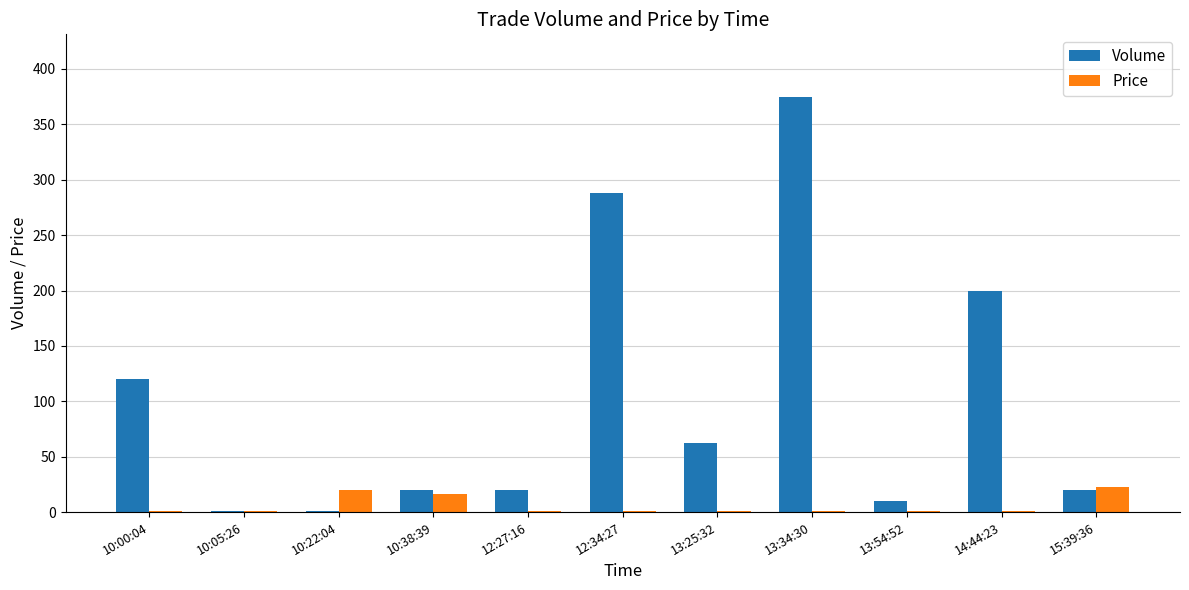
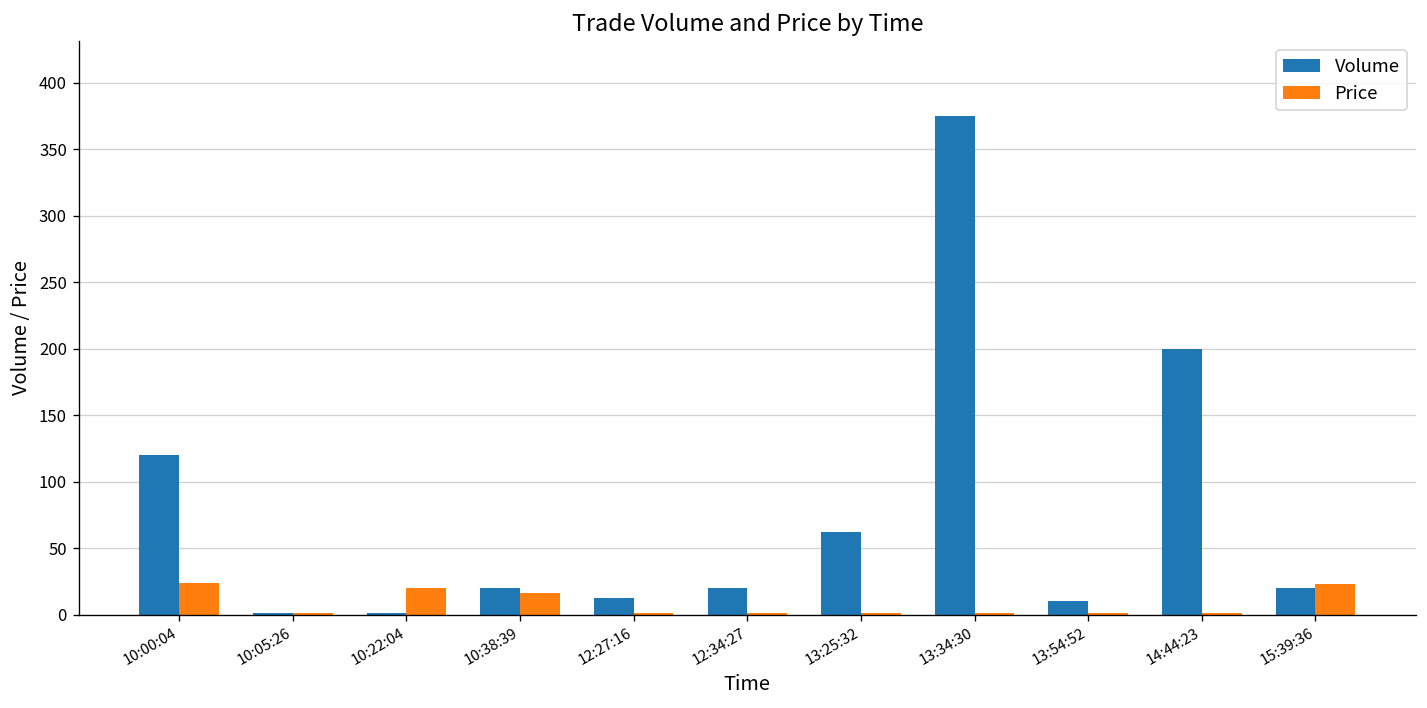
Price, 10:00:04: 1 -> 24
Volume, 12:27:16: 20 -> 12
Volume, 12:34:27: 288 -> 20
